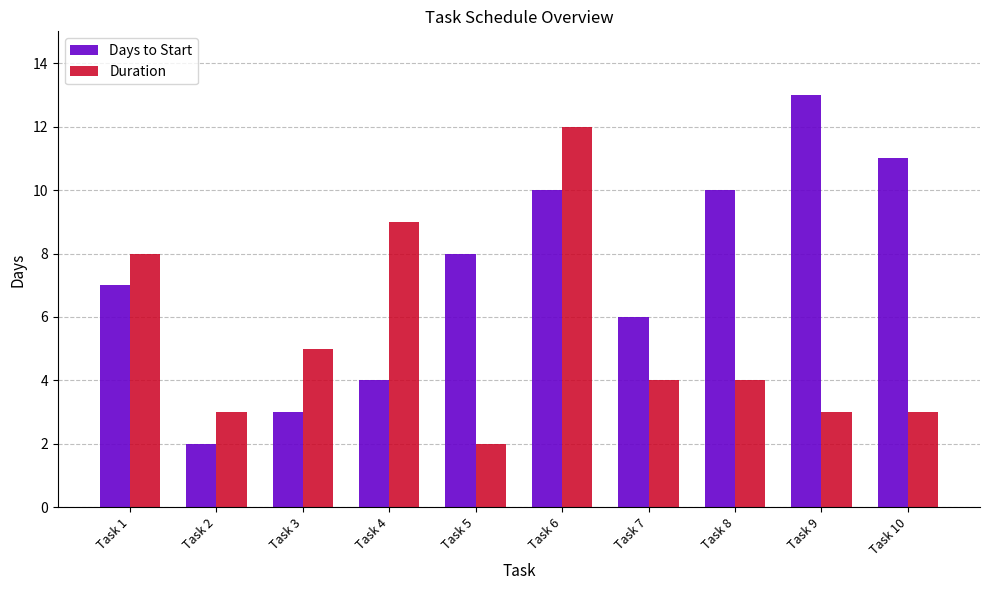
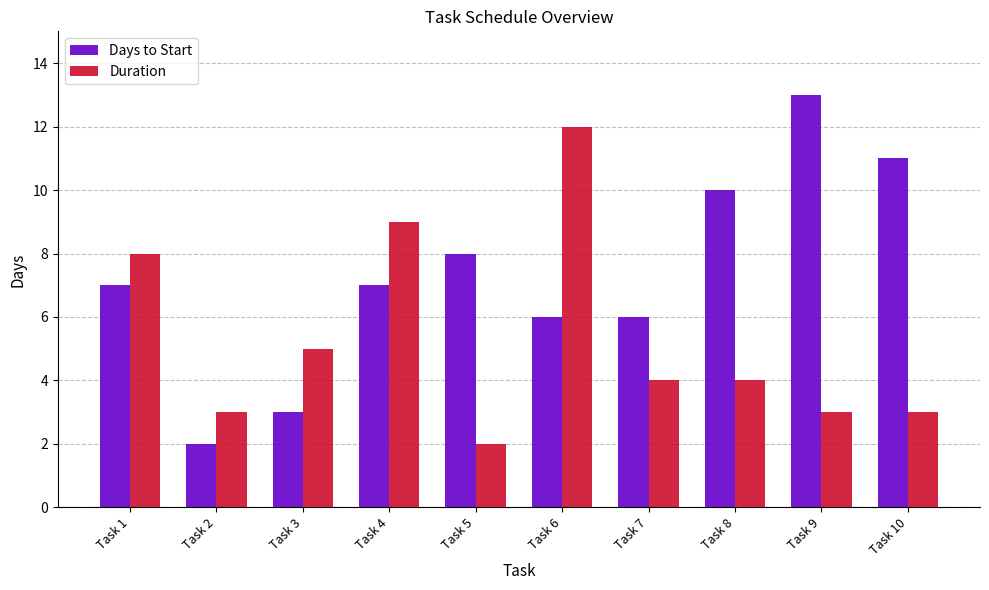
Days to Start, Task 4: 4 -> 7
Days to Start, Task 6: 10 -> 6
